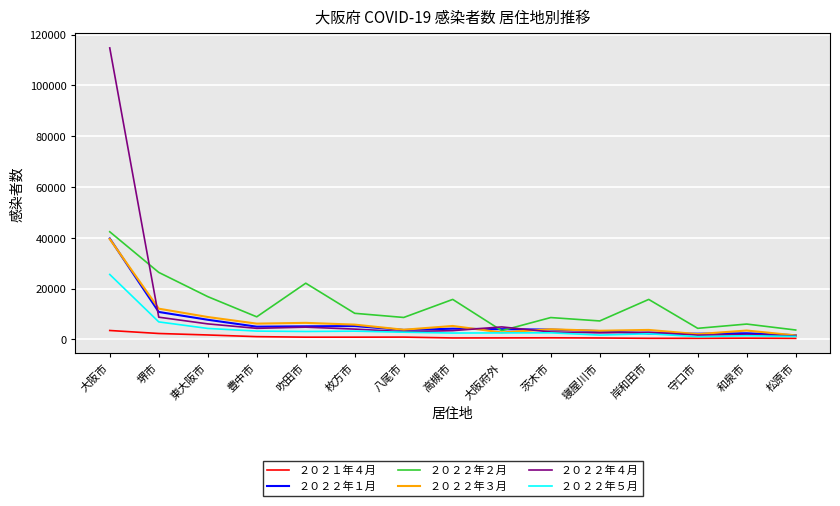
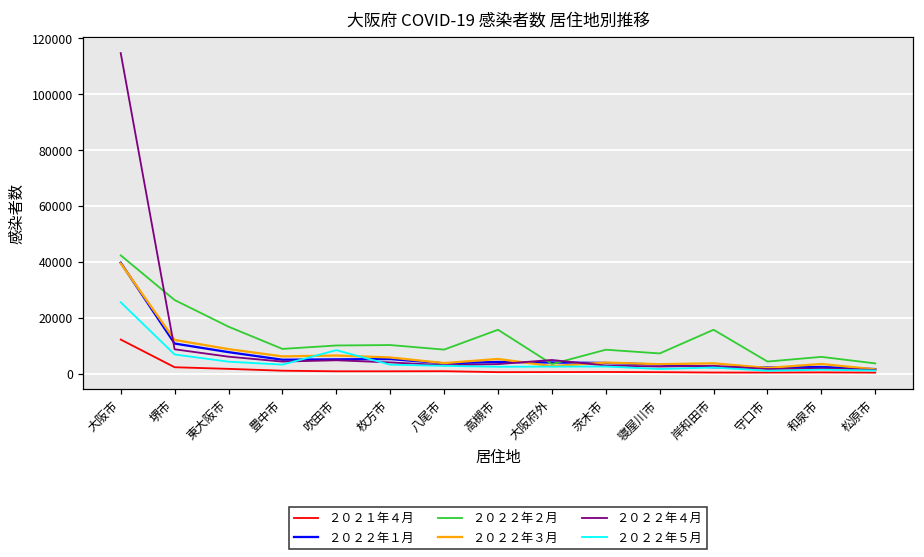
２０２１年４月, 大阪市: 4000 -> 12000
２０２２年２月, 吹田市: 22000 -> 10000
２０２２年５月, 吹田市: 3000 -> 8000
